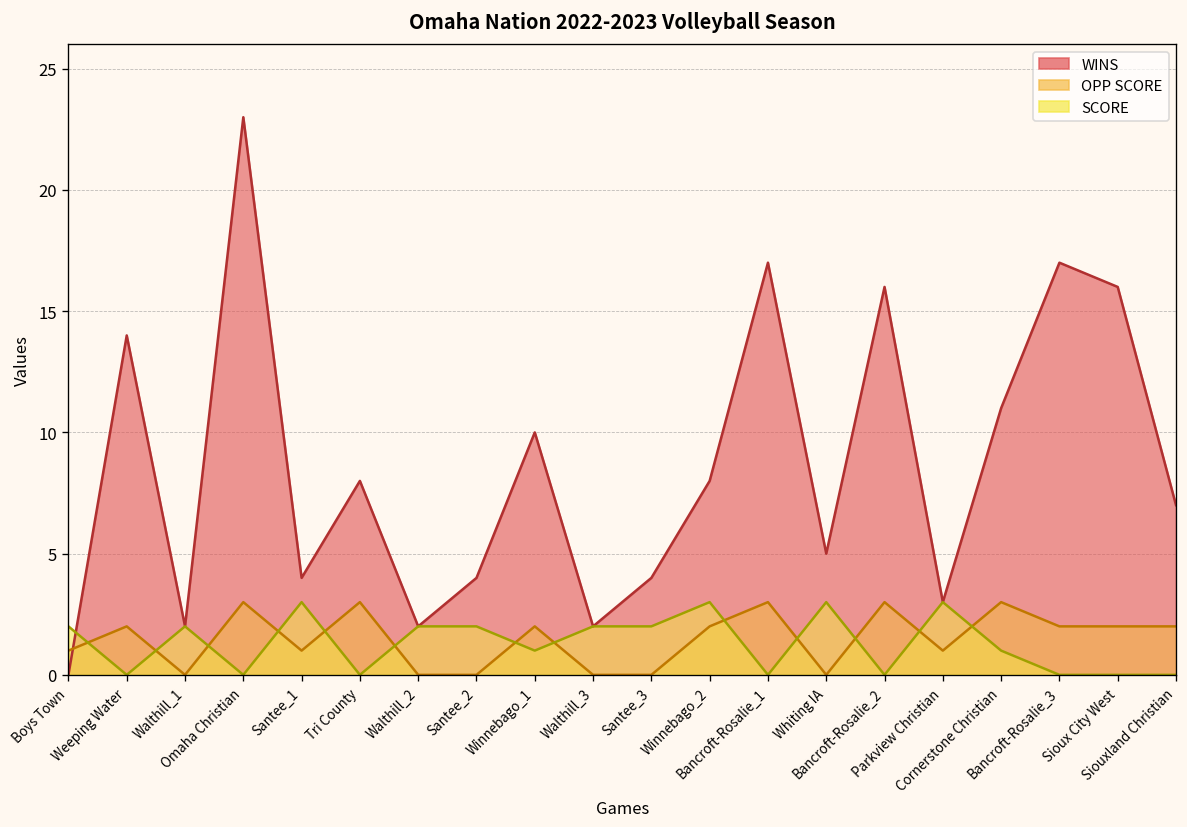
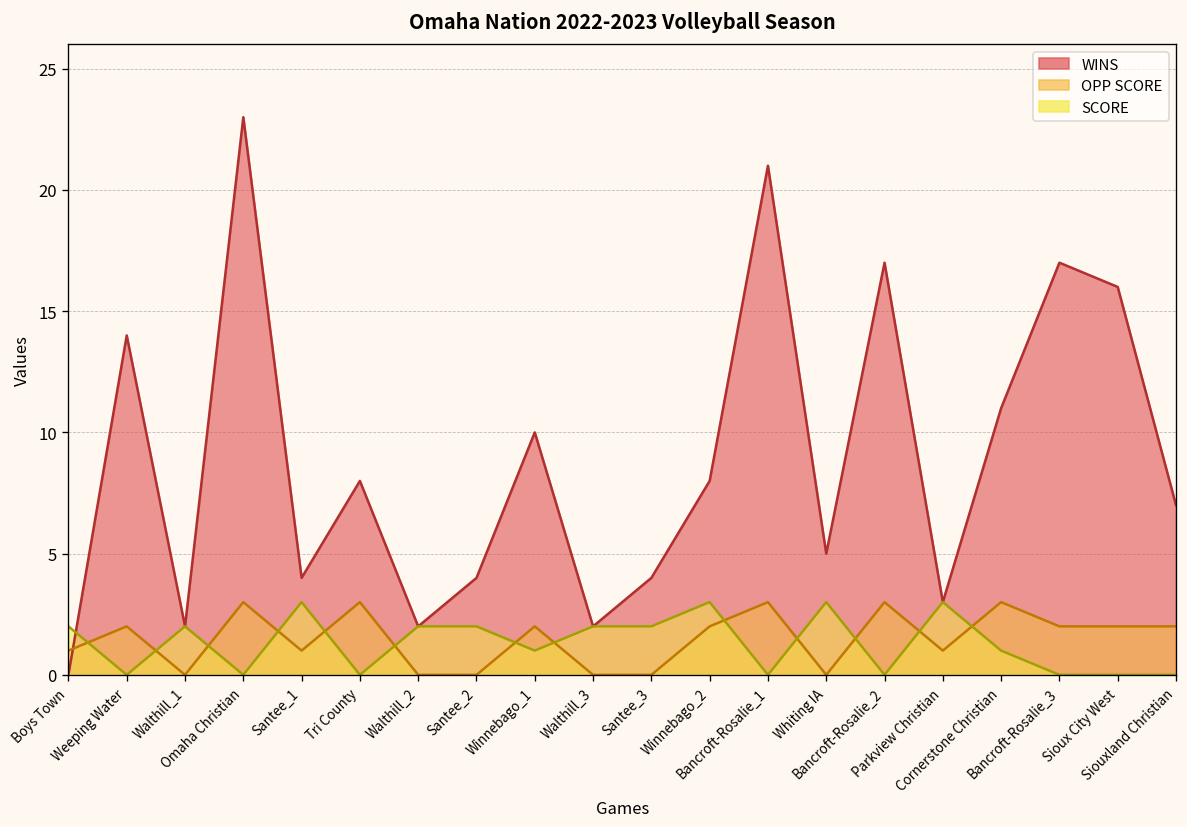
WINS, Bancroft-Rosalie_1: 17 -> 21
WINS, Bancroft-Rosalie_2: 16 -> 17
